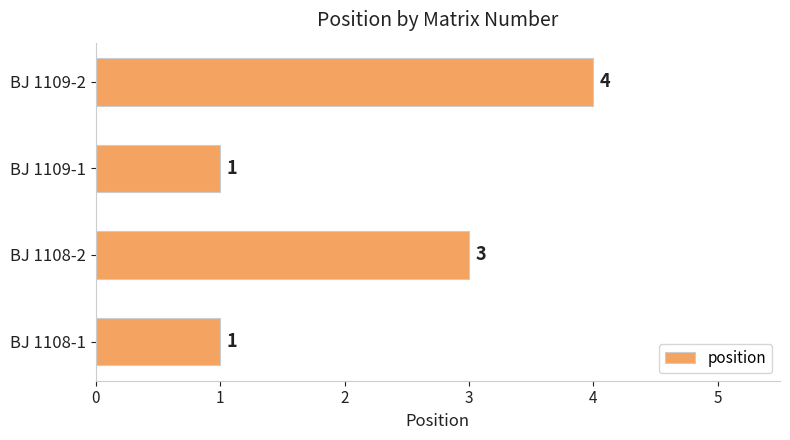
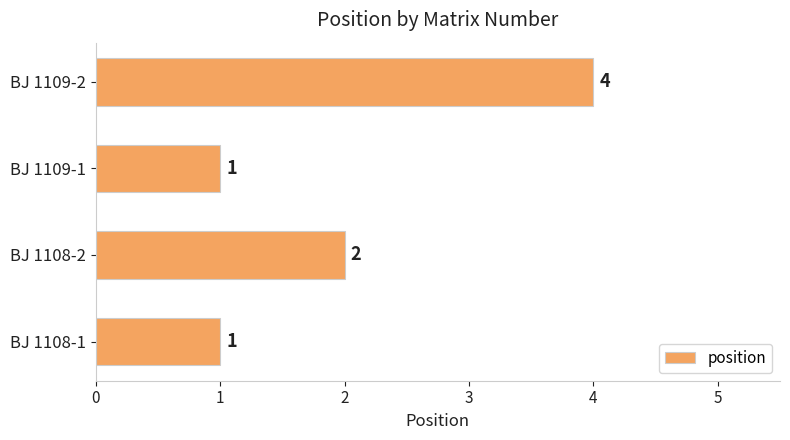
BJ 1108-2: 3 -> 2
